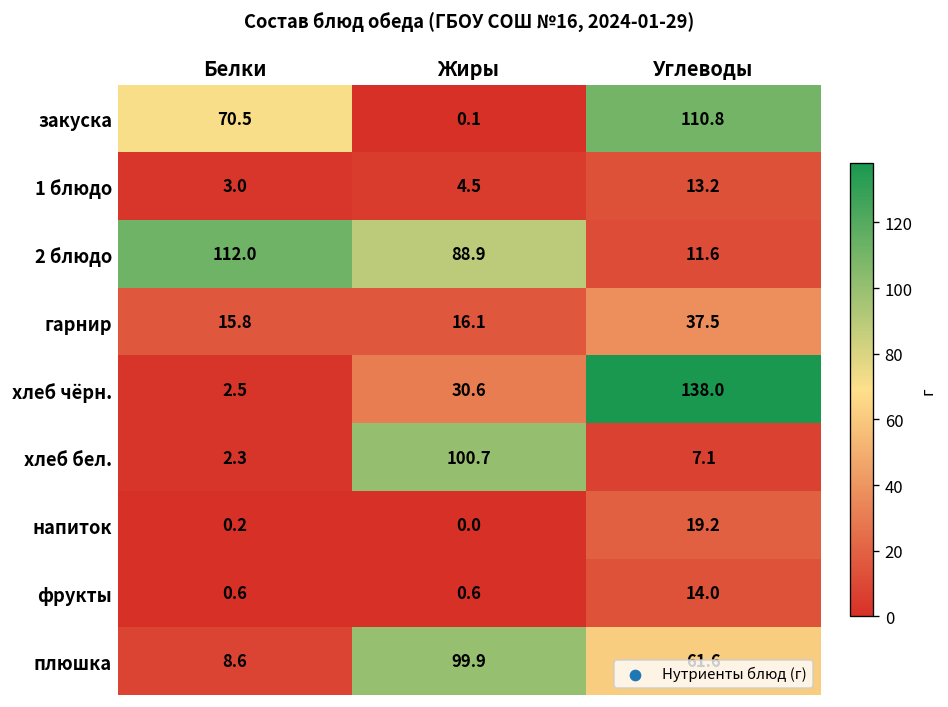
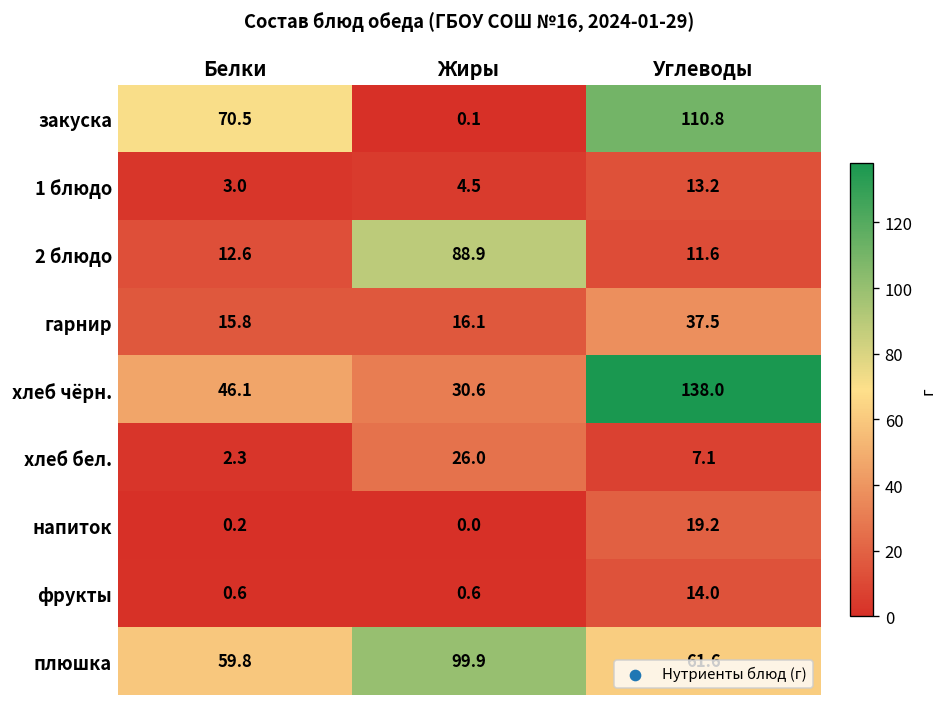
2 блюдо, Белки: 112.0 -> 12.6
хлеб чёрн., Белки: 2.5 -> 46.1
хлеб бел., Жиры: 100.7 -> 26.0
плюшка, Белки: 8.6 -> 59.8
